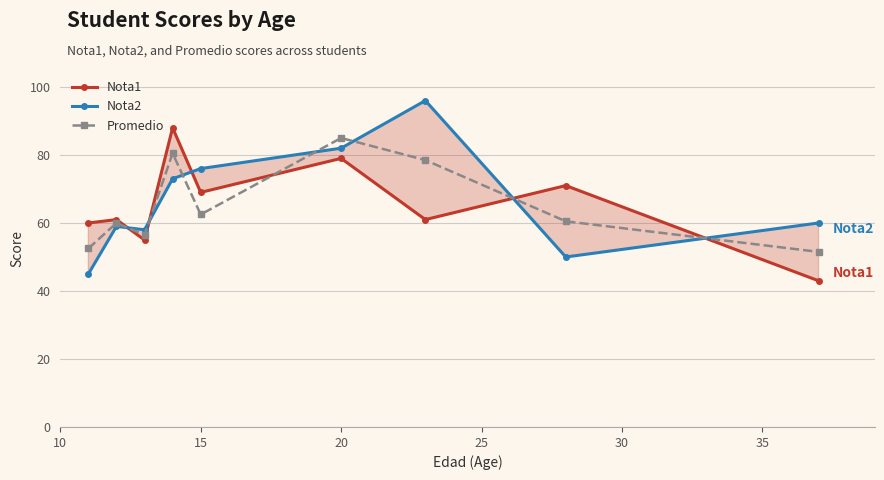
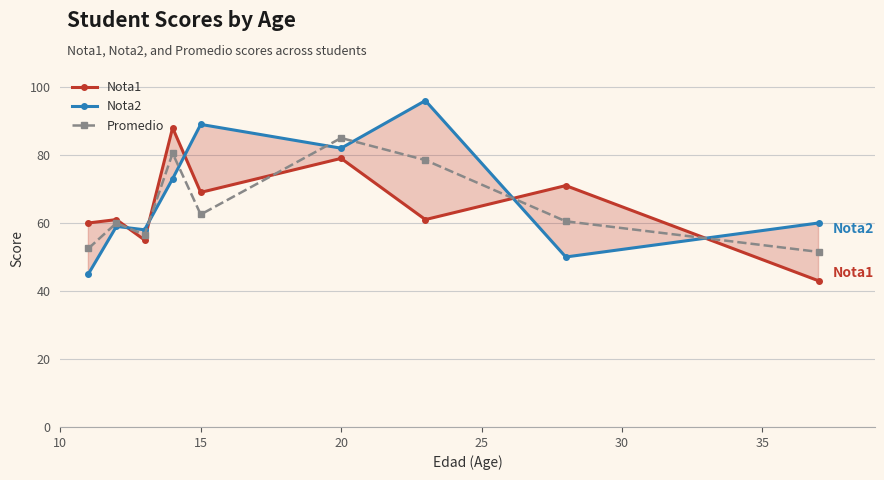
Nota2, 15: 76 -> 89
